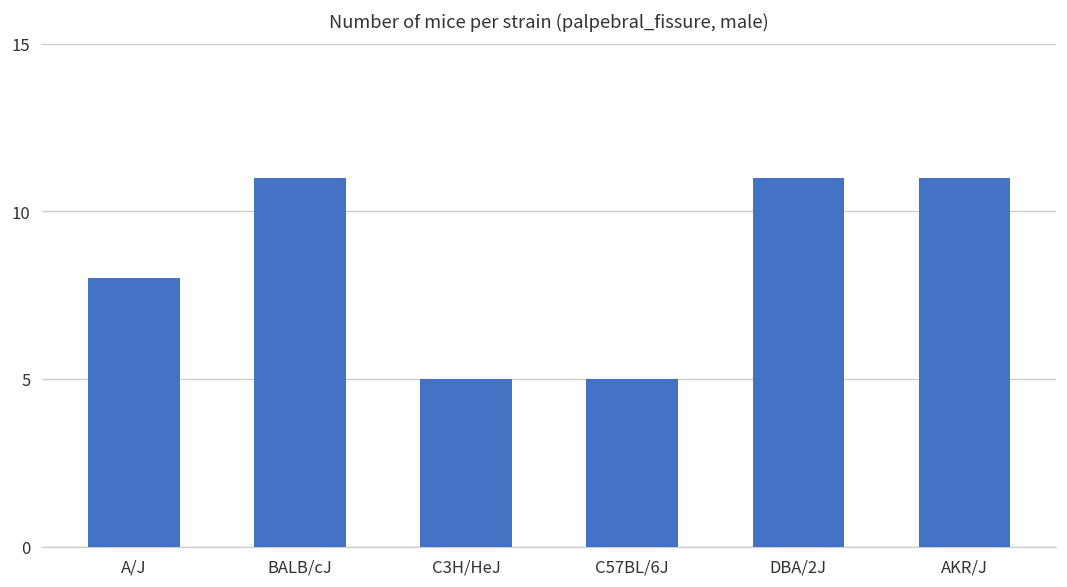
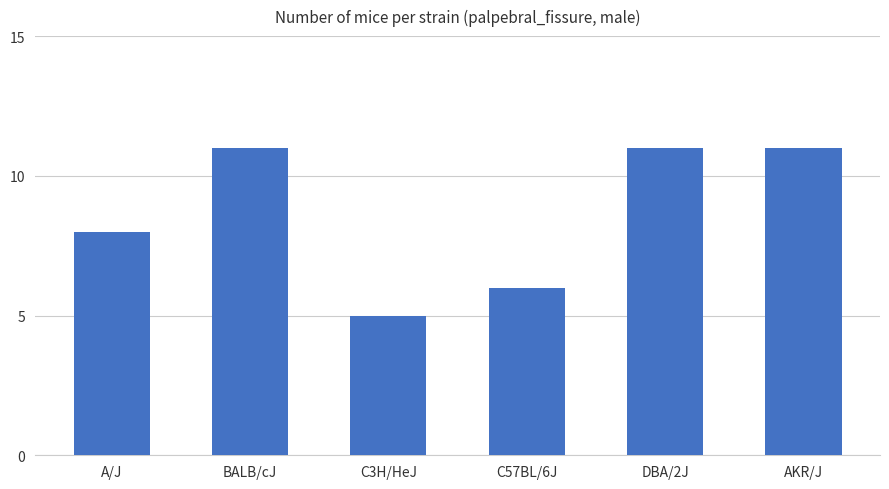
C57BL/6J: 5 -> 6
